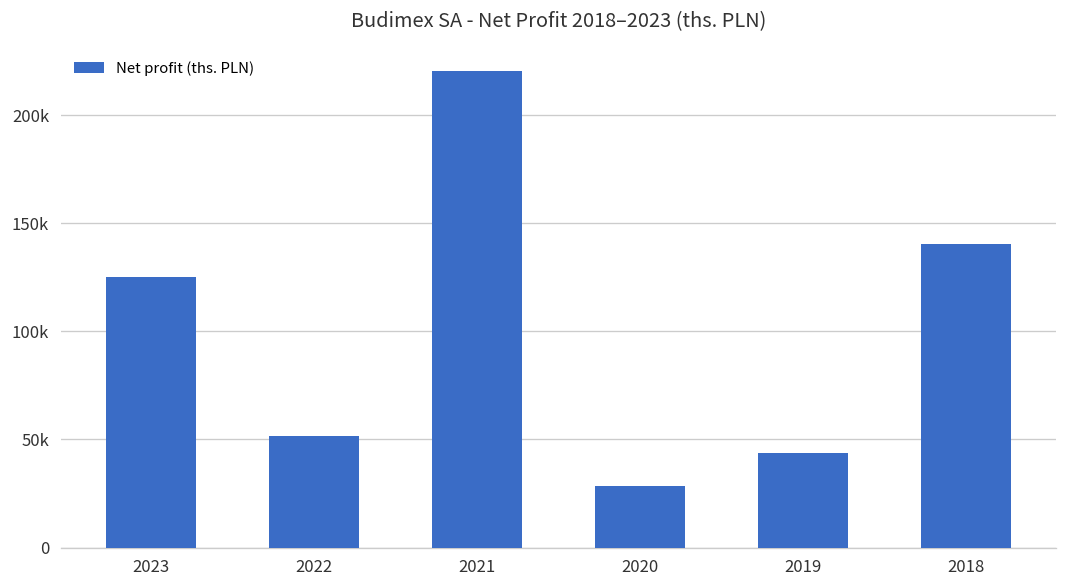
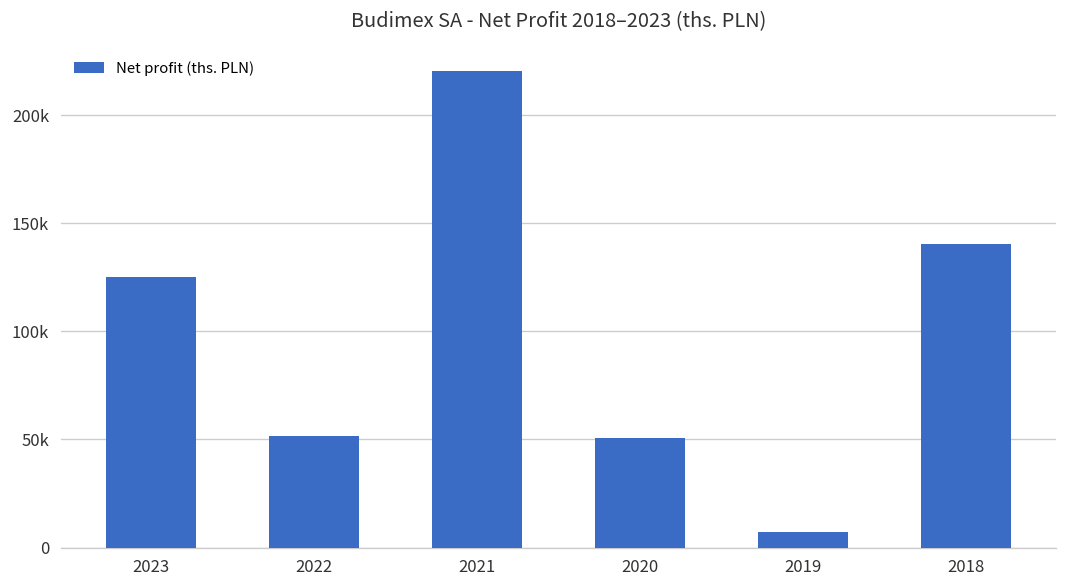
2020: 29000 -> 51000
2019: 44000 -> 7000
